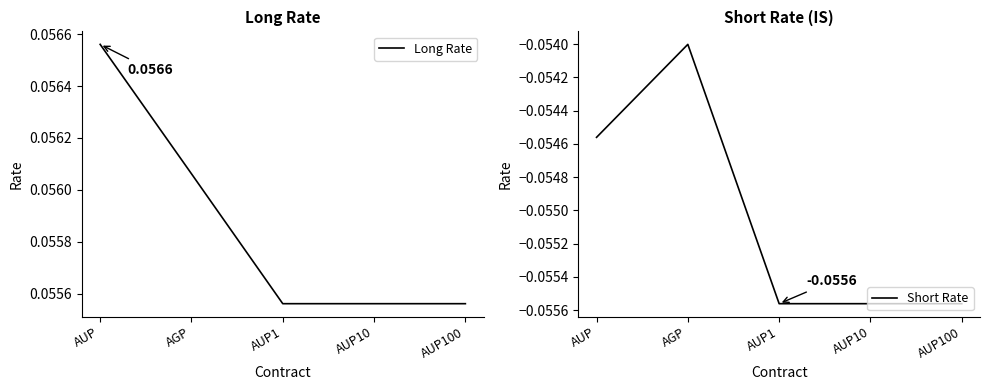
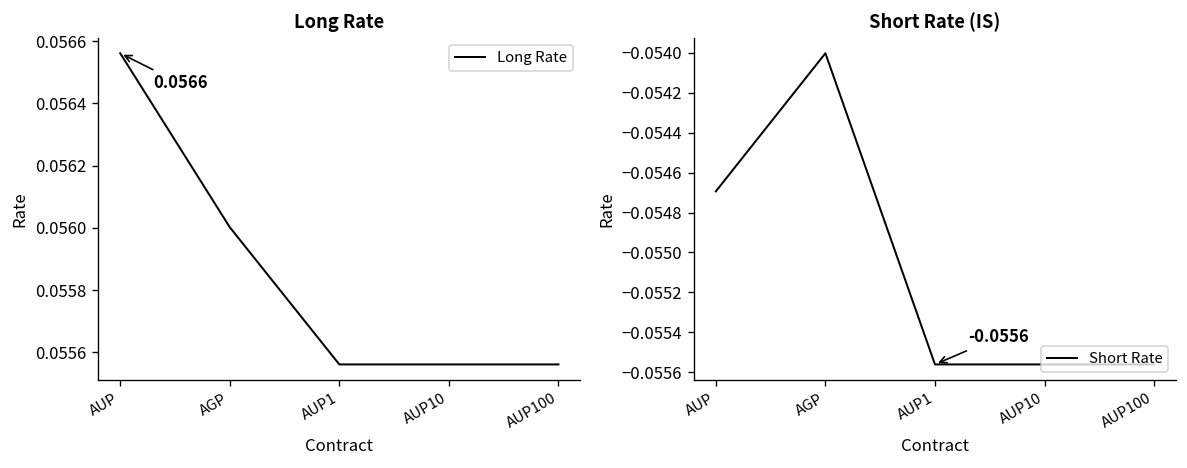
Long Rate, AGP: 0.05606 -> 0.05600
Short Rate (IS), AUP: -0.05456 -> -0.05469
